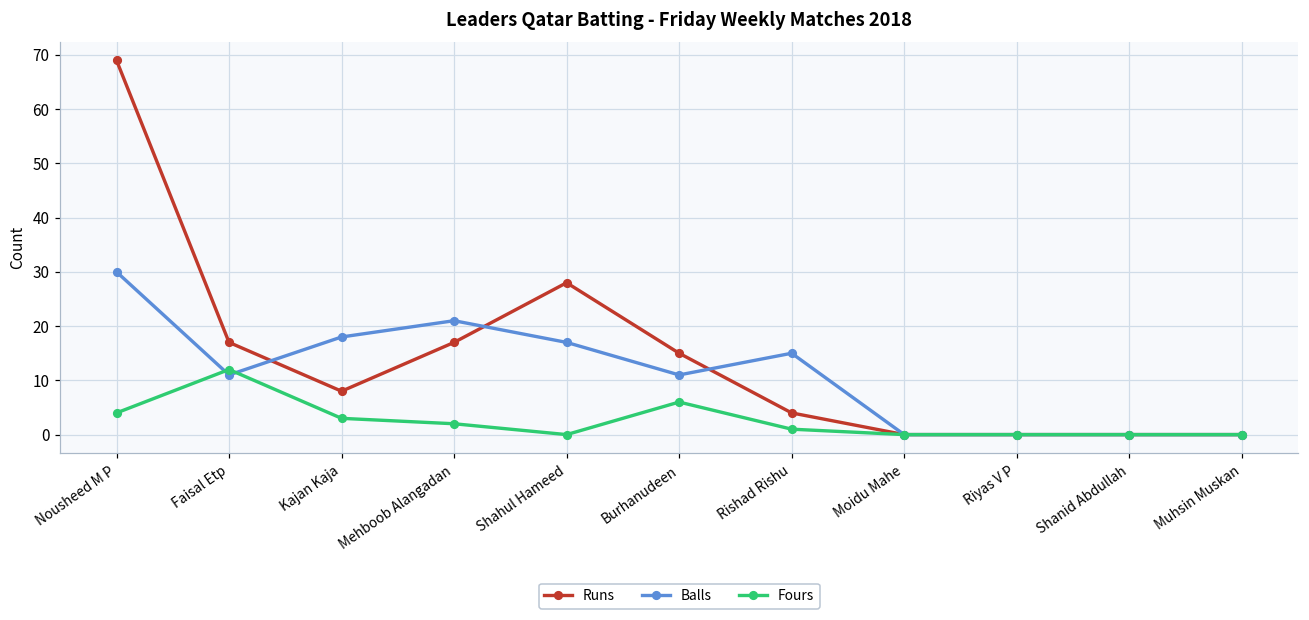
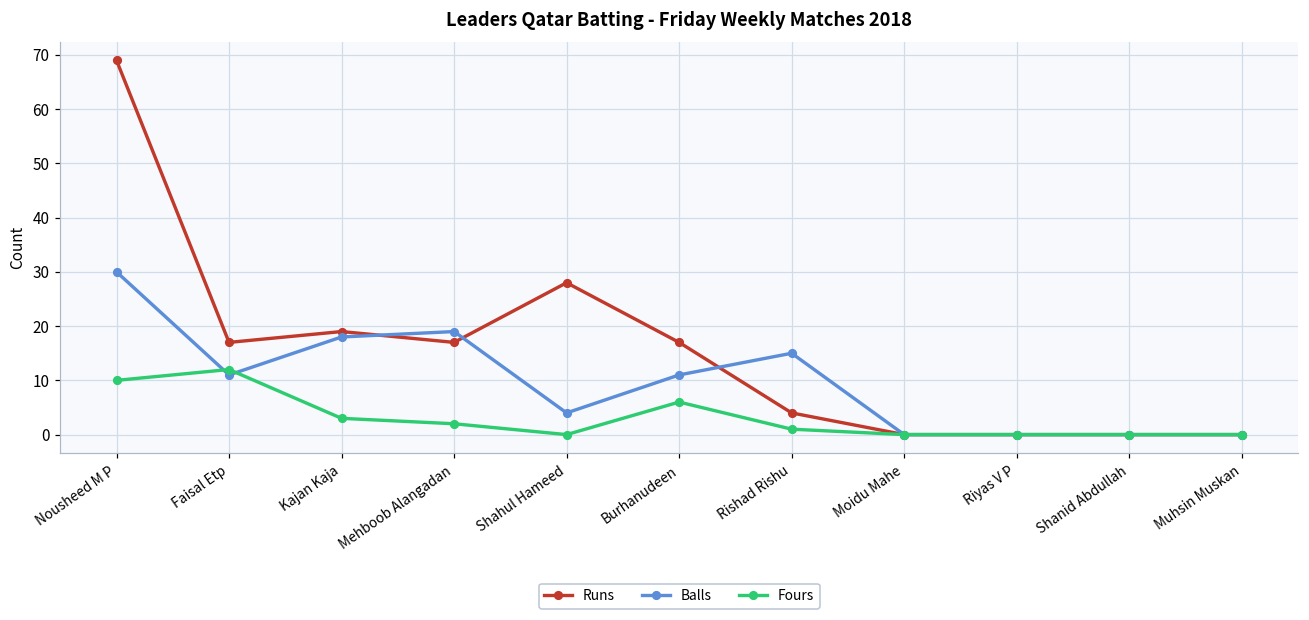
Fours, Nousheed M P: 4 -> 10
Runs, Kajan Kaja: 8 -> 19
Balls, Mehboob Alangadan: 21 -> 19
Balls, Shahul Hameed: 17 -> 4
Runs, Burhanudeen: 15 -> 17
